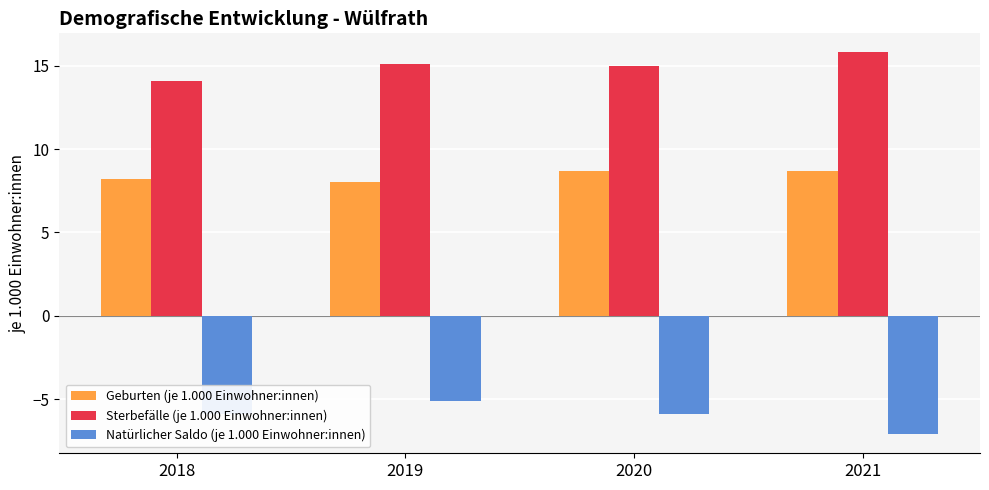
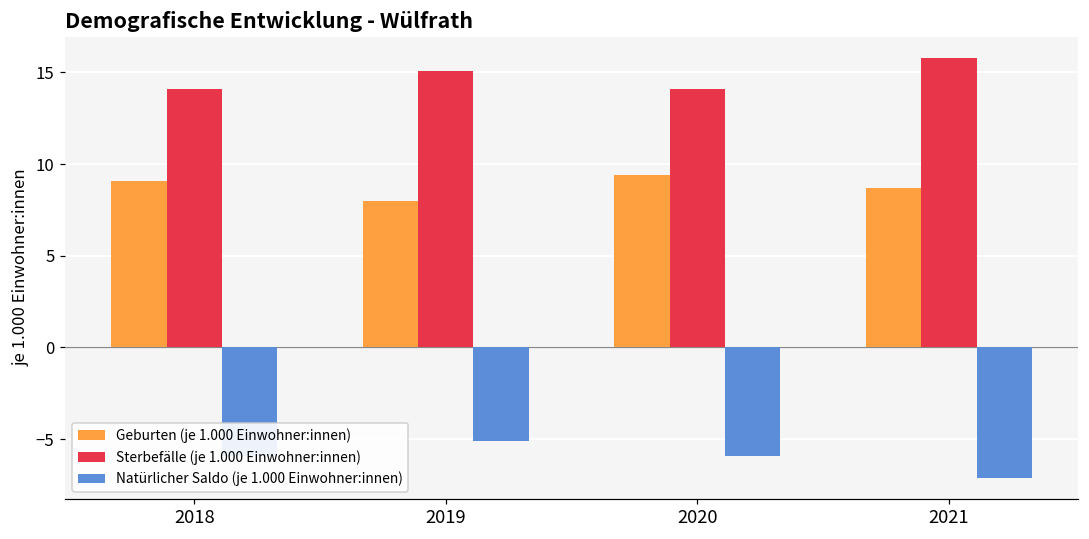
Geburten (je 1.000 Einwohner:innen), 2018: 8.2 -> 9.1
Geburten (je 1.000 Einwohner:innen), 2020: 8.7 -> 9.4
Sterbefälle (je 1.000 Einwohner:innen), 2020: 15.0 -> 14.1
